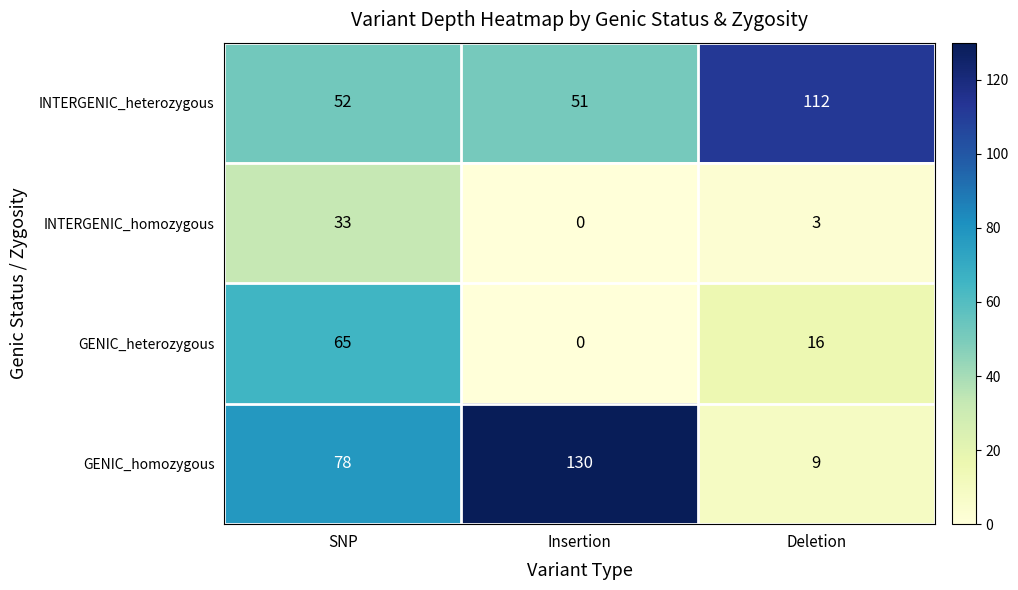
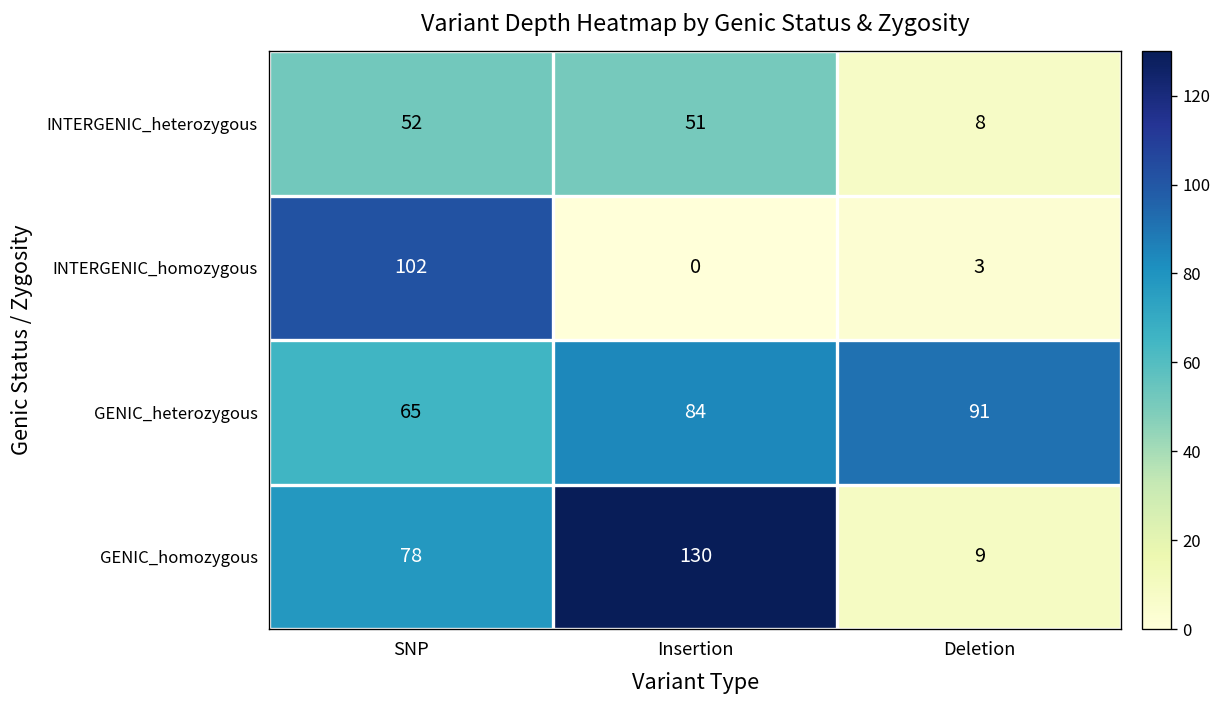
INTERGENIC_heterozygous, Deletion: 112 -> 8
INTERGENIC_homozygous, SNP: 33 -> 102
GENIC_heterozygous, Insertion: 0 -> 84
GENIC_heterozygous, Deletion: 16 -> 91
